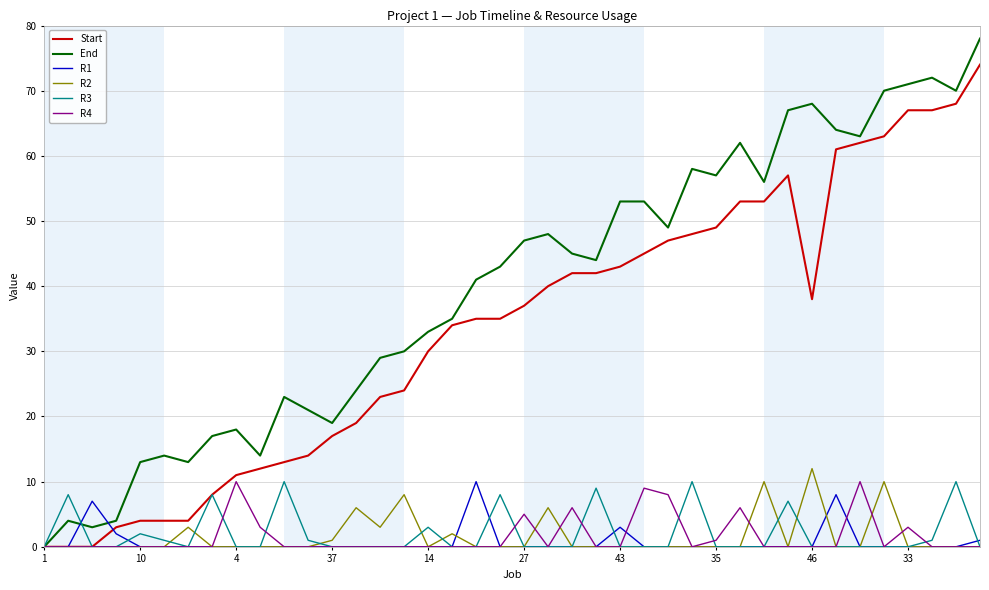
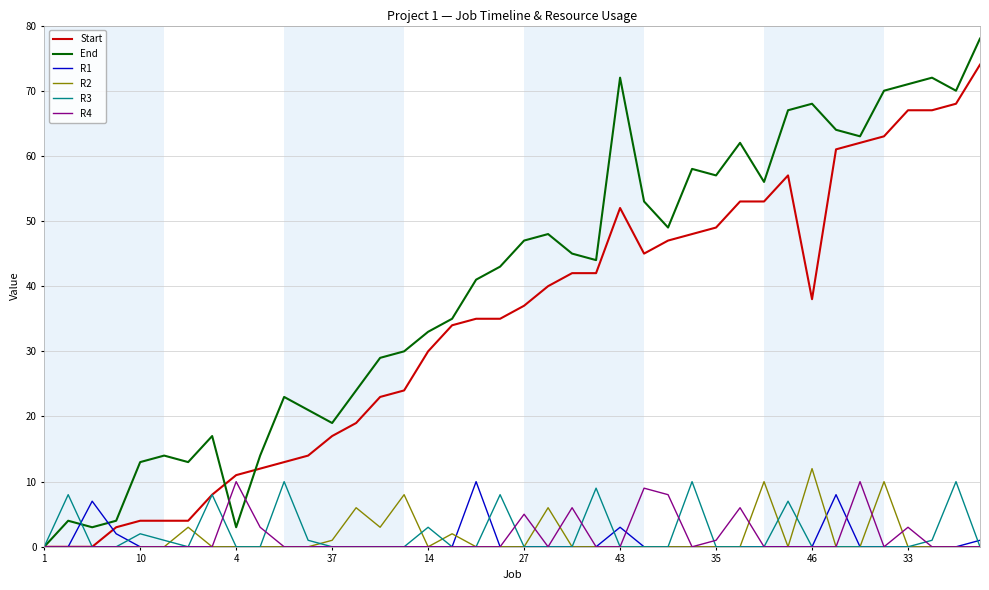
End, 4: 18 -> 3
Start, 43: 43 -> 52
End, 43: 53 -> 72
